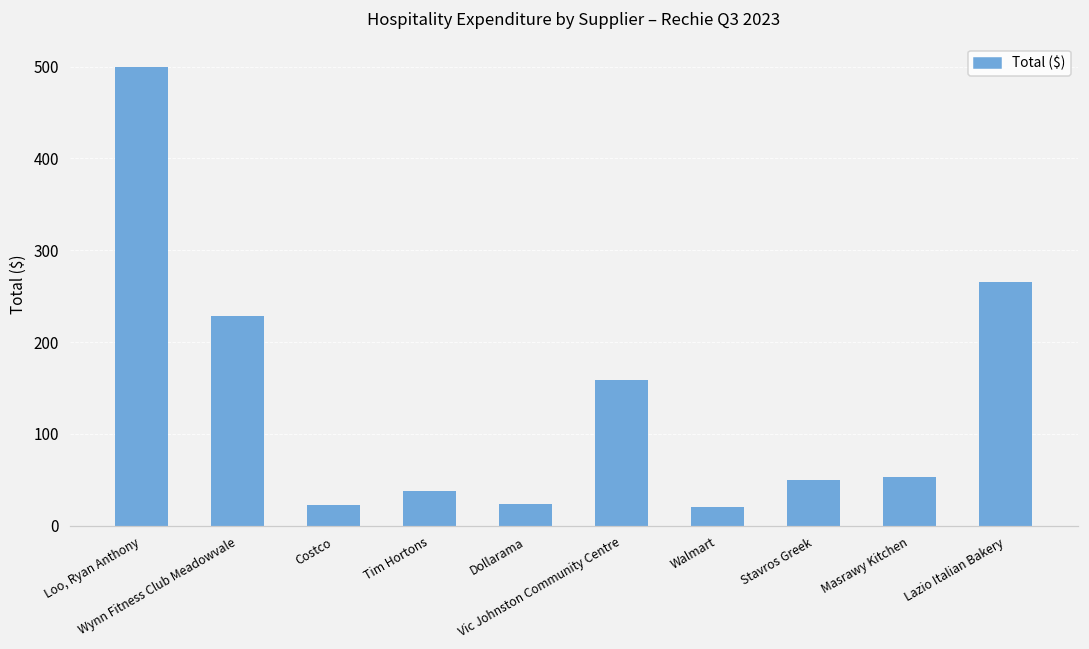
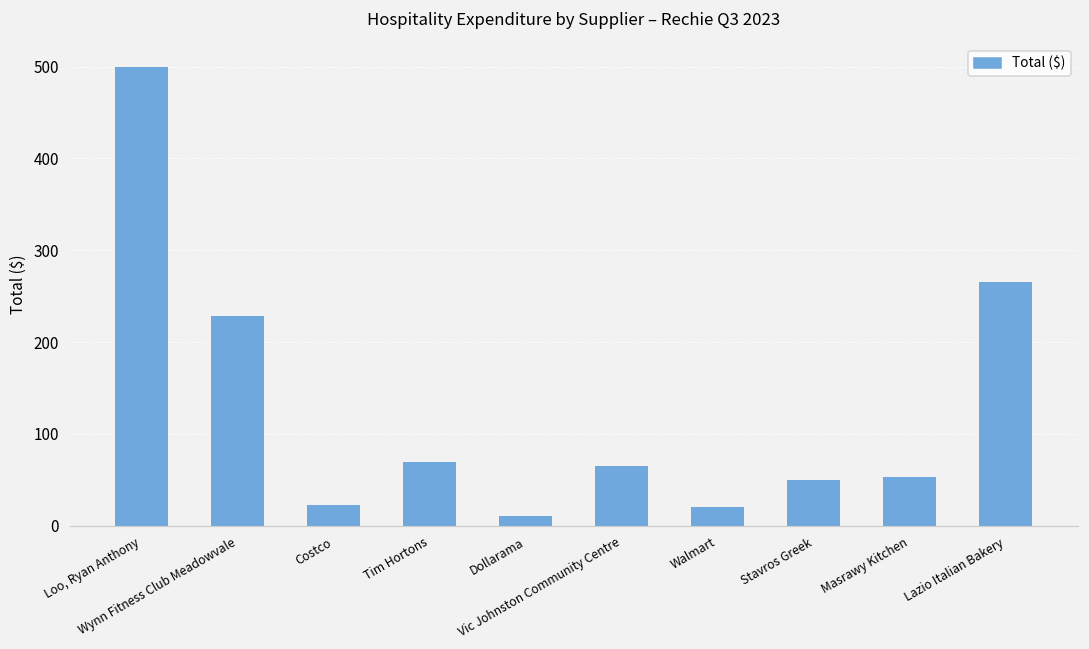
Tim Hortons: 40 -> 70
Dollarama: 20 -> 10
Vic Johnston Community Centre: 160 -> 70
